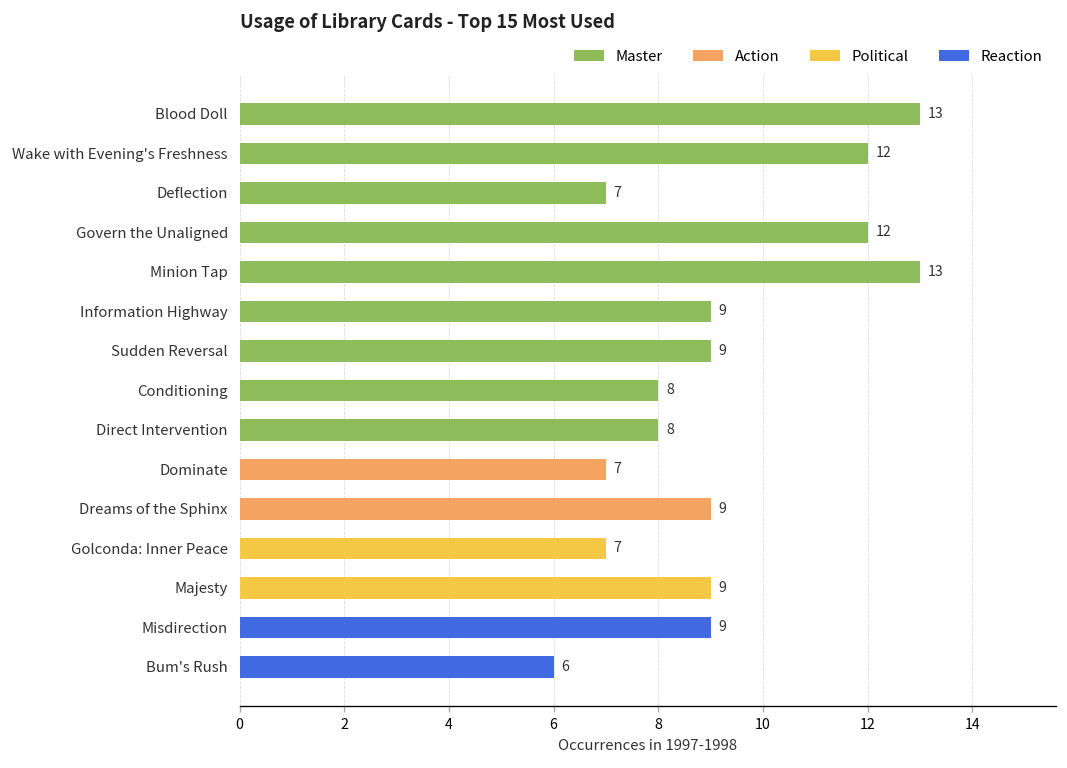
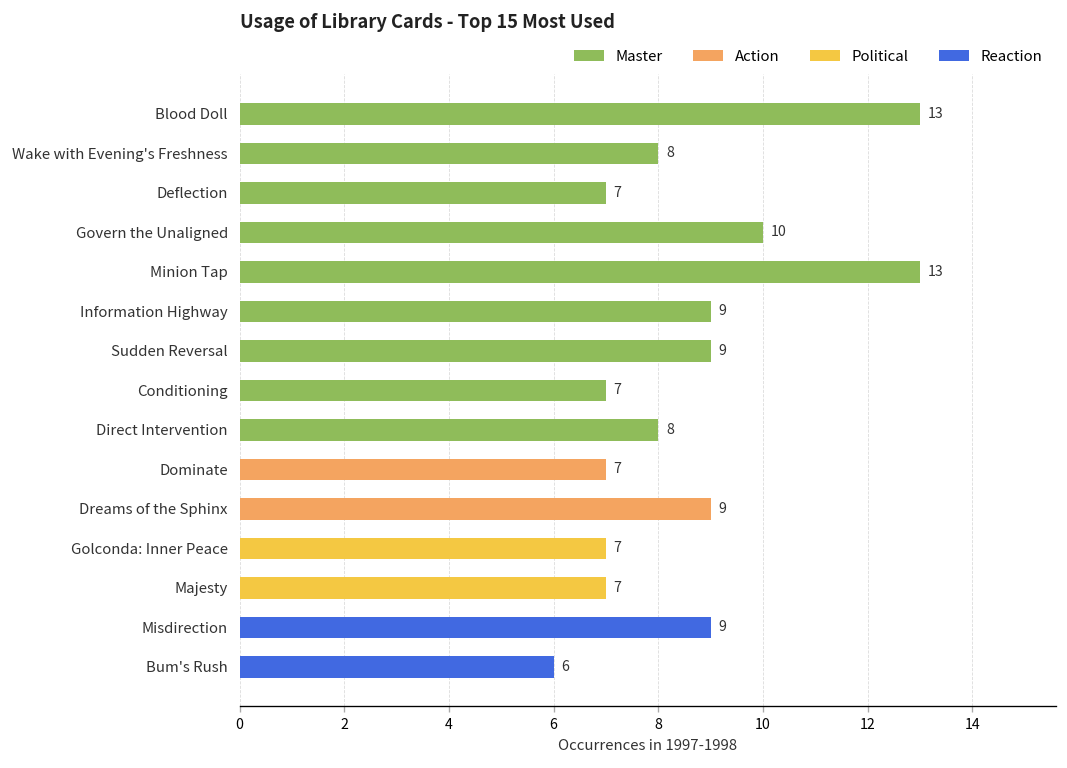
Wake with Evening's Freshness: 12 -> 8
Govern the Unaligned: 12 -> 10
Conditioning: 8 -> 7
Majesty: 9 -> 7
